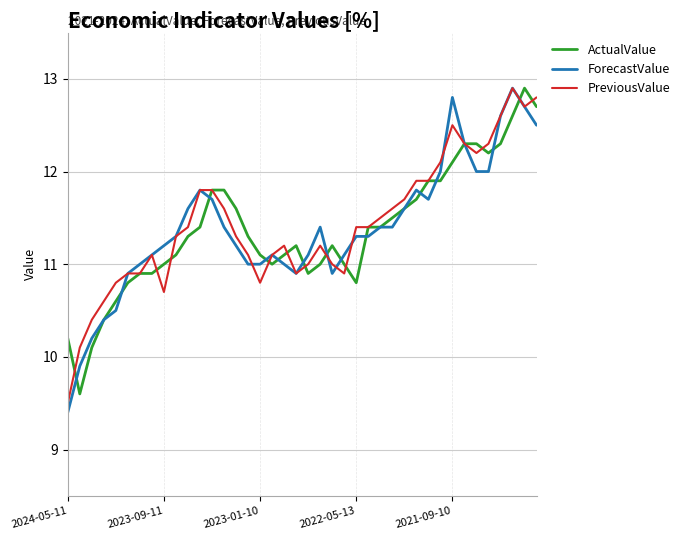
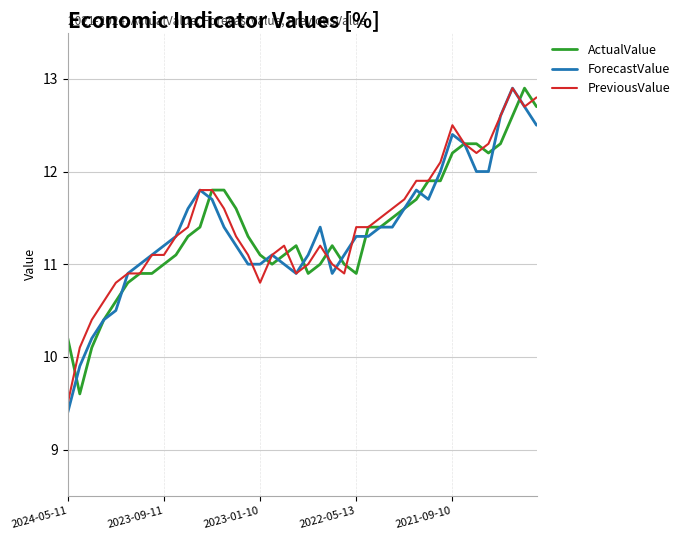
PreviousValue, 2023-09-11: 10.7 -> 11.1
ActualValue, 2022-05-13: 10.8 -> 10.9
ActualValue, 2021-09-10: 12.1 -> 12.2
ForecastValue, 2021-09-10: 12.8 -> 12.4
